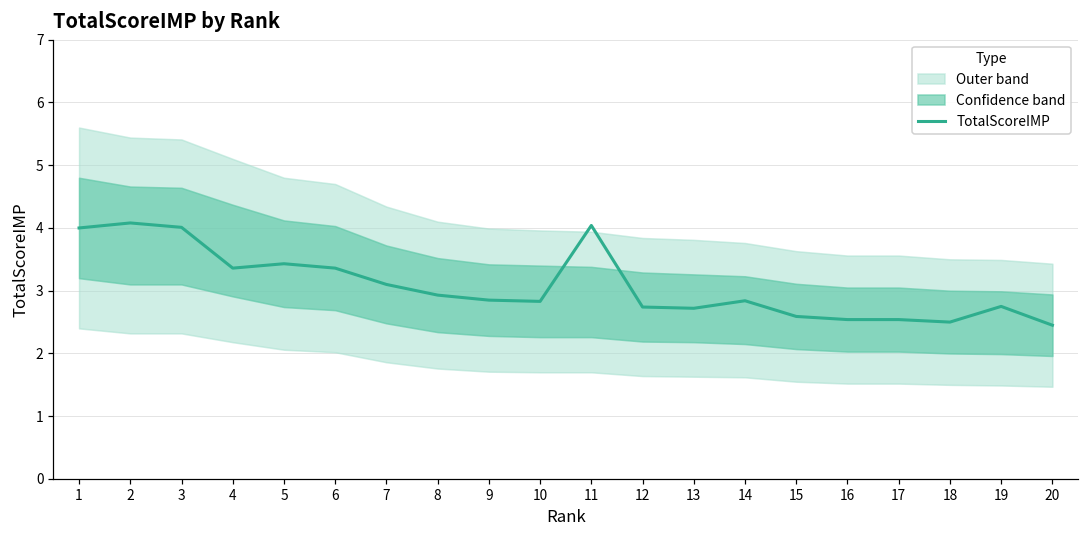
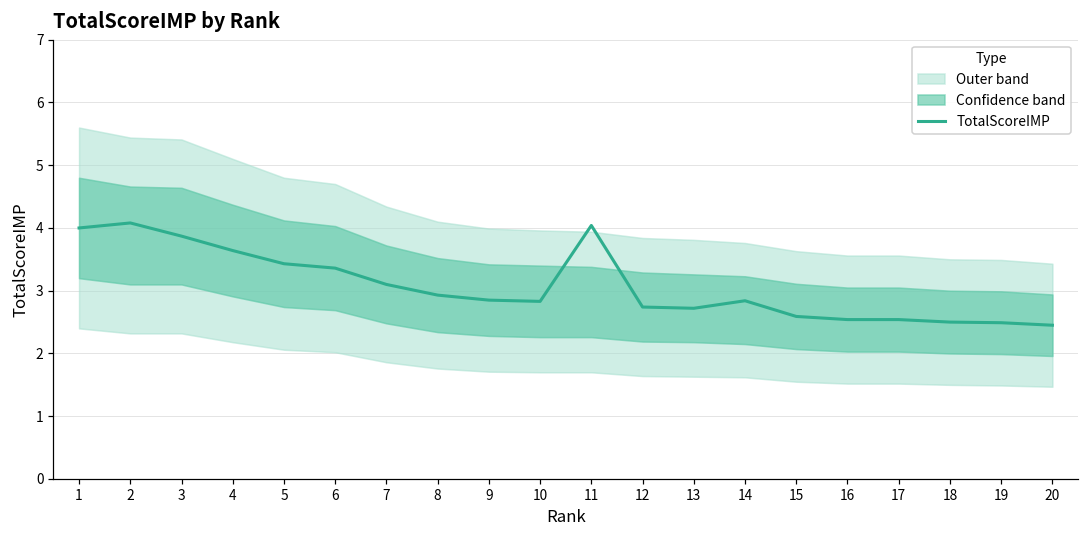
TotalScoreIMP, 3: 4.0 -> 3.9
TotalScoreIMP, 4: 3.4 -> 3.6
TotalScoreIMP, 19: 2.8 -> 2.5
